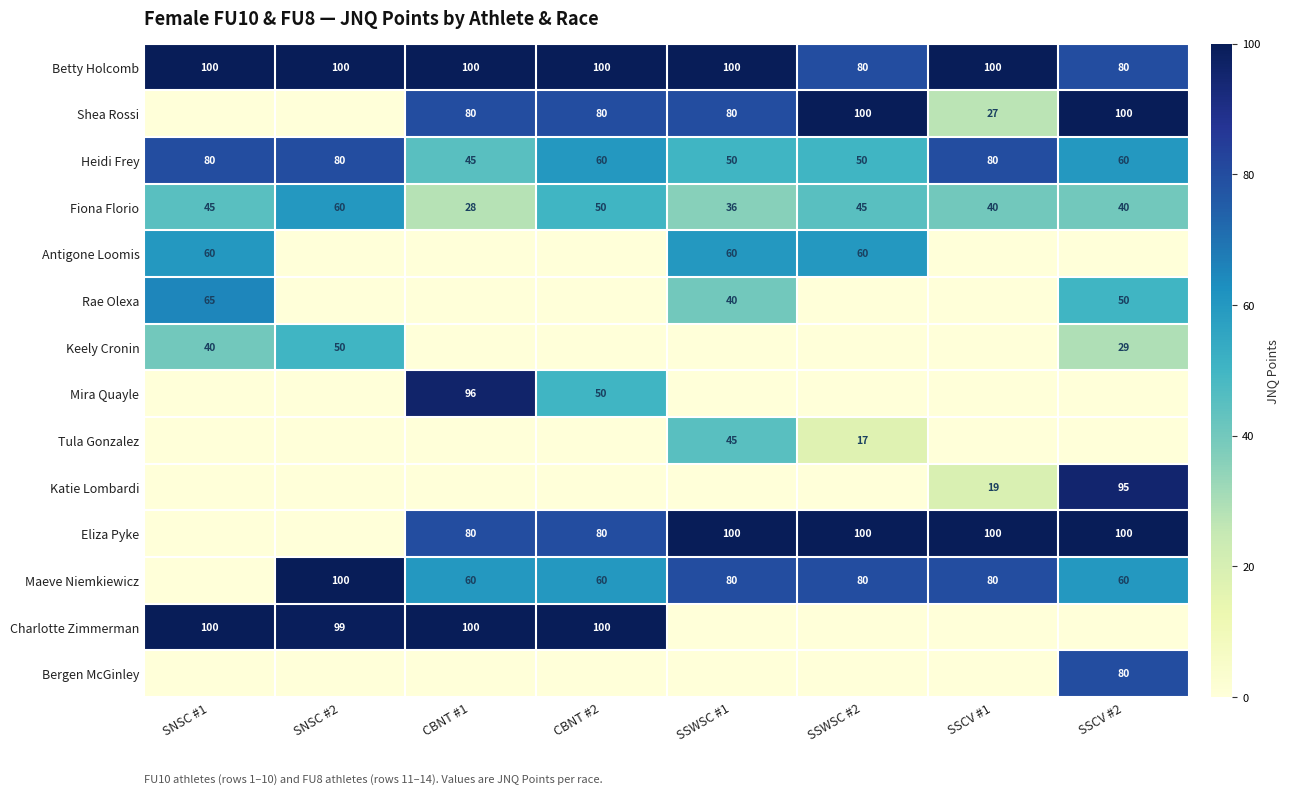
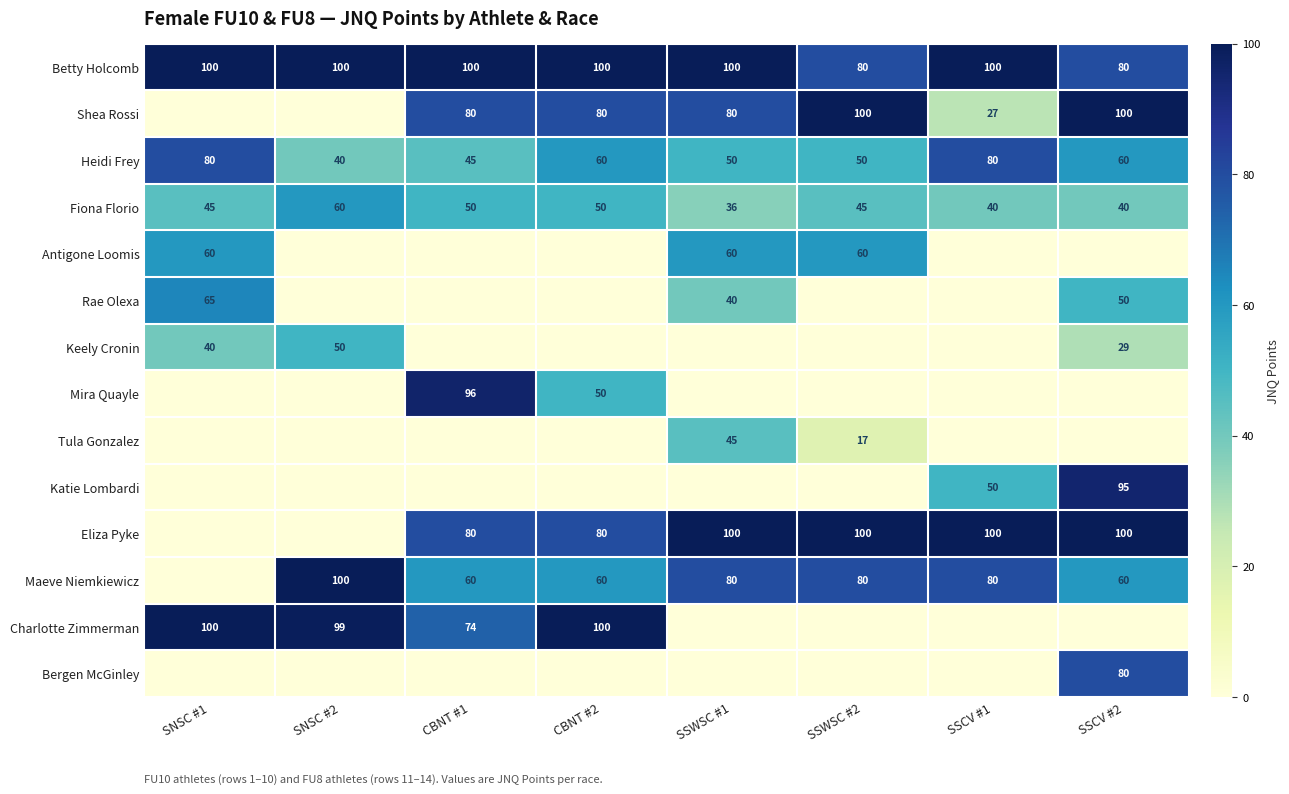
Heidi Frey, SNSC #2: 80 -> 40
Fiona Florio, CBNT #1: 28 -> 50
Katie Lombardi, SSCV #1: 19 -> 50
Charlotte Zimmerman, CBNT #1: 100 -> 74
